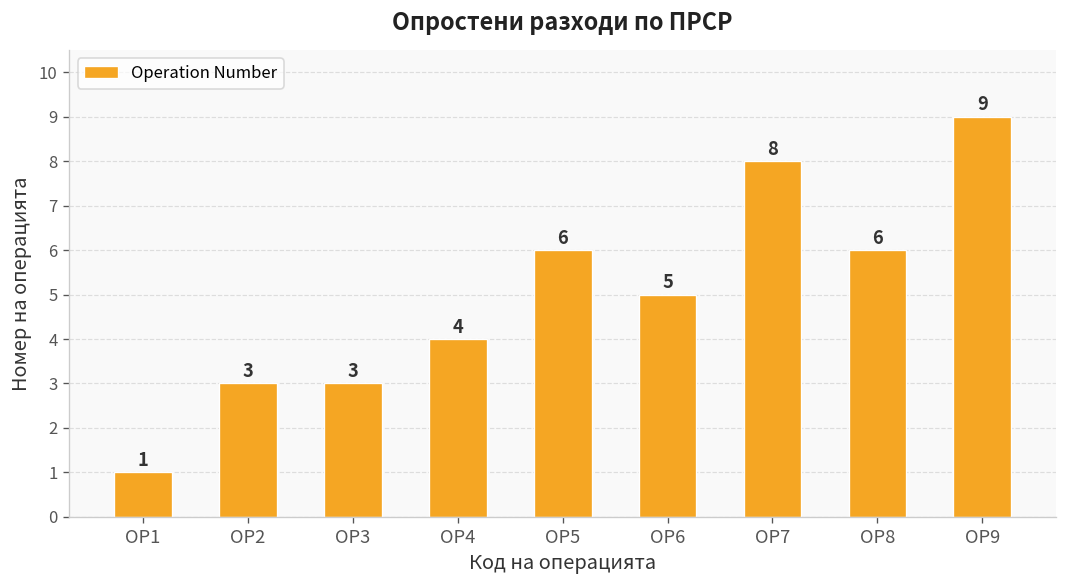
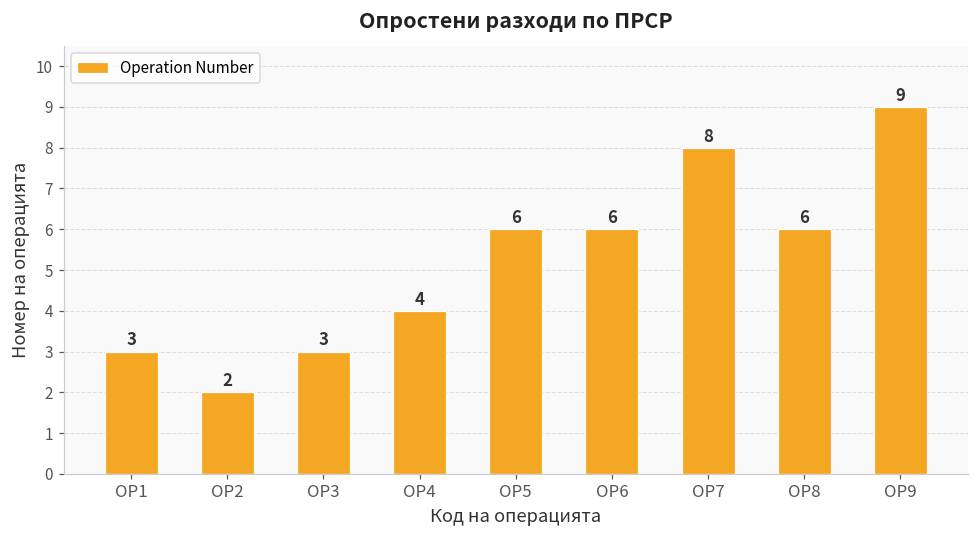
ОР1: 1 -> 3
ОР2: 3 -> 2
ОР6: 5 -> 6
